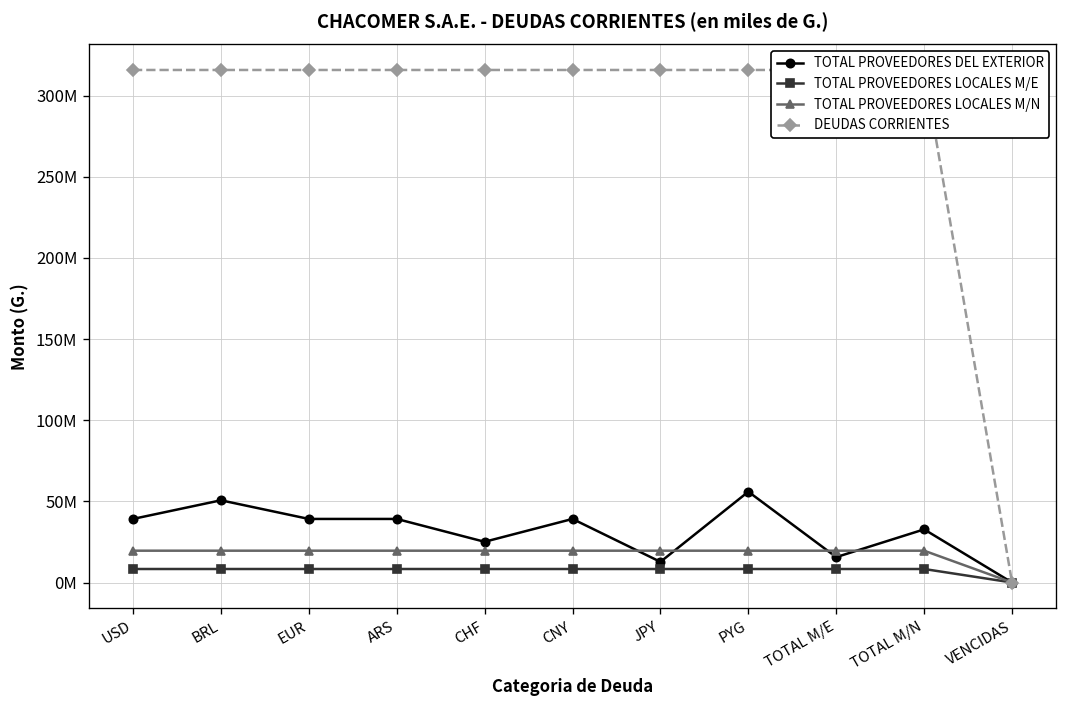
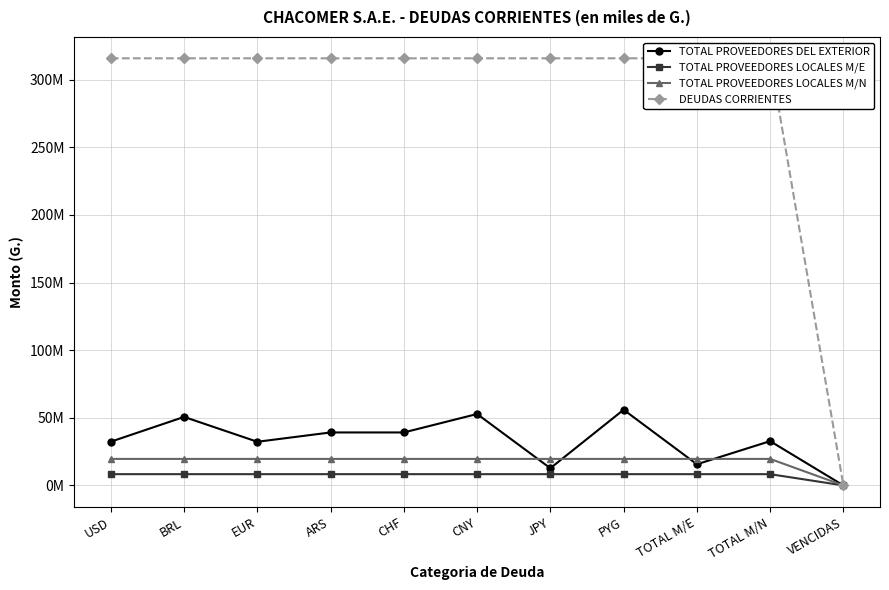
TOTAL PROVEEDORES DEL EXTERIOR, USD: 39000000 -> 32000000
TOTAL PROVEEDORES DEL EXTERIOR, EUR: 39000000 -> 32000000
TOTAL PROVEEDORES DEL EXTERIOR, CHF: 25000000 -> 39000000
TOTAL PROVEEDORES DEL EXTERIOR, CNY: 39000000 -> 53000000
